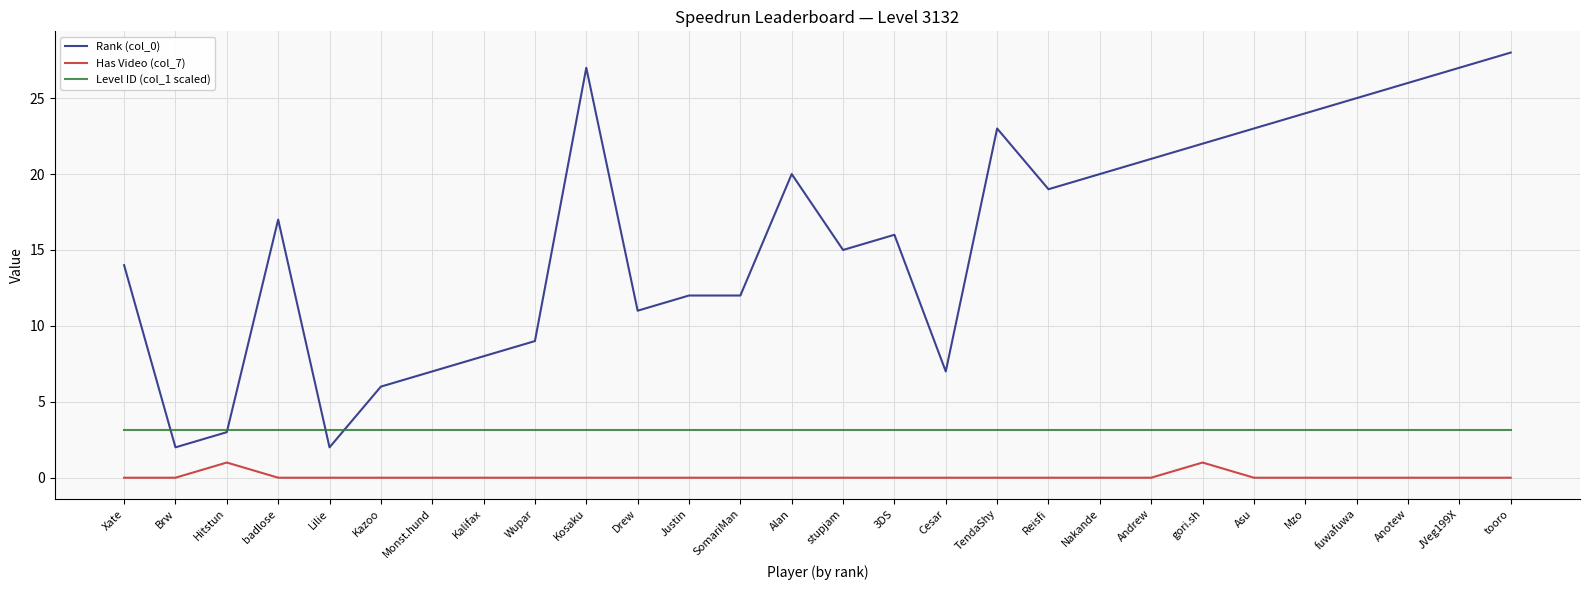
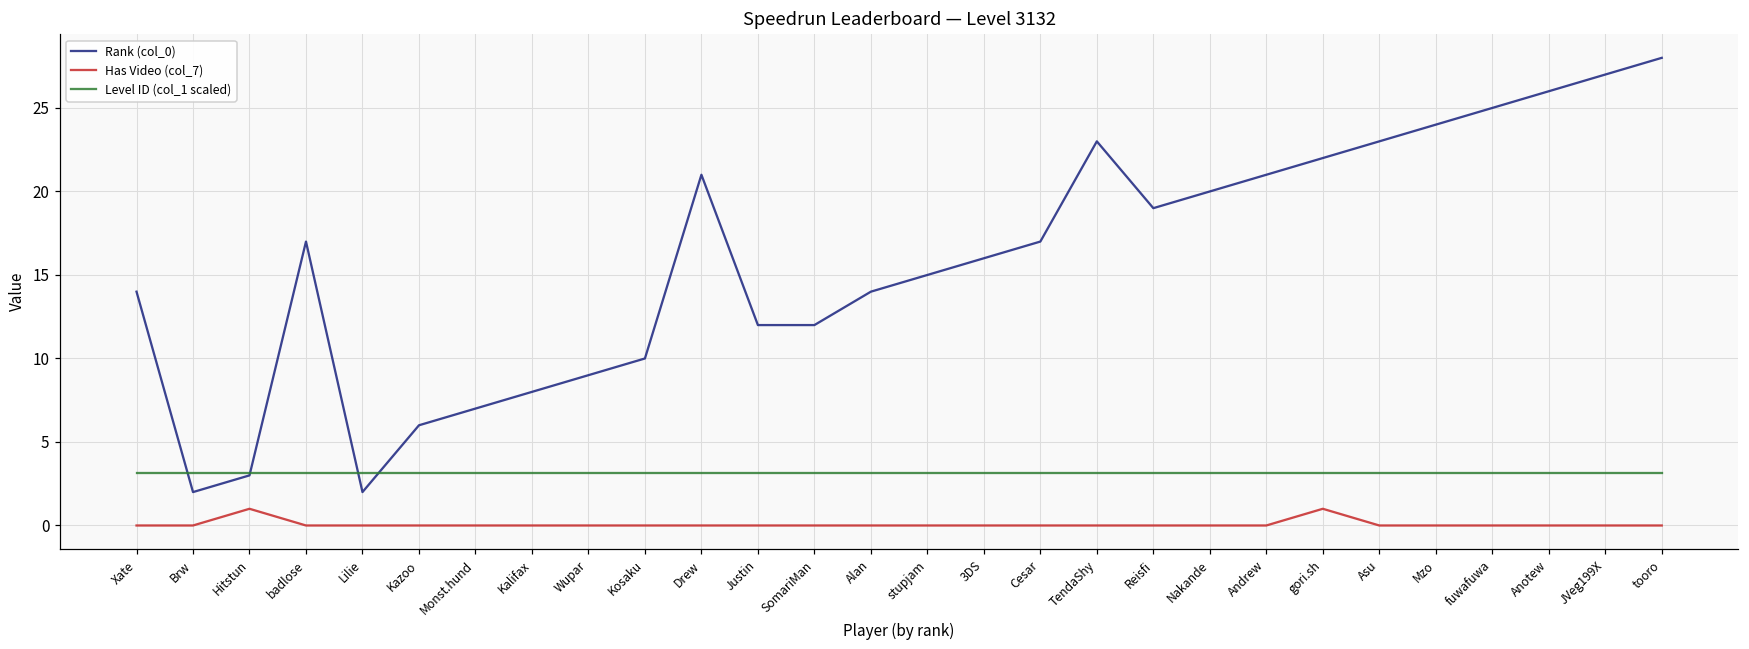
Rank (col_0), Kosaku: 27 -> 10
Rank (col_0), Drew: 11 -> 21
Rank (col_0), Alan: 20 -> 14
Rank (col_0), Cesar: 7 -> 17
